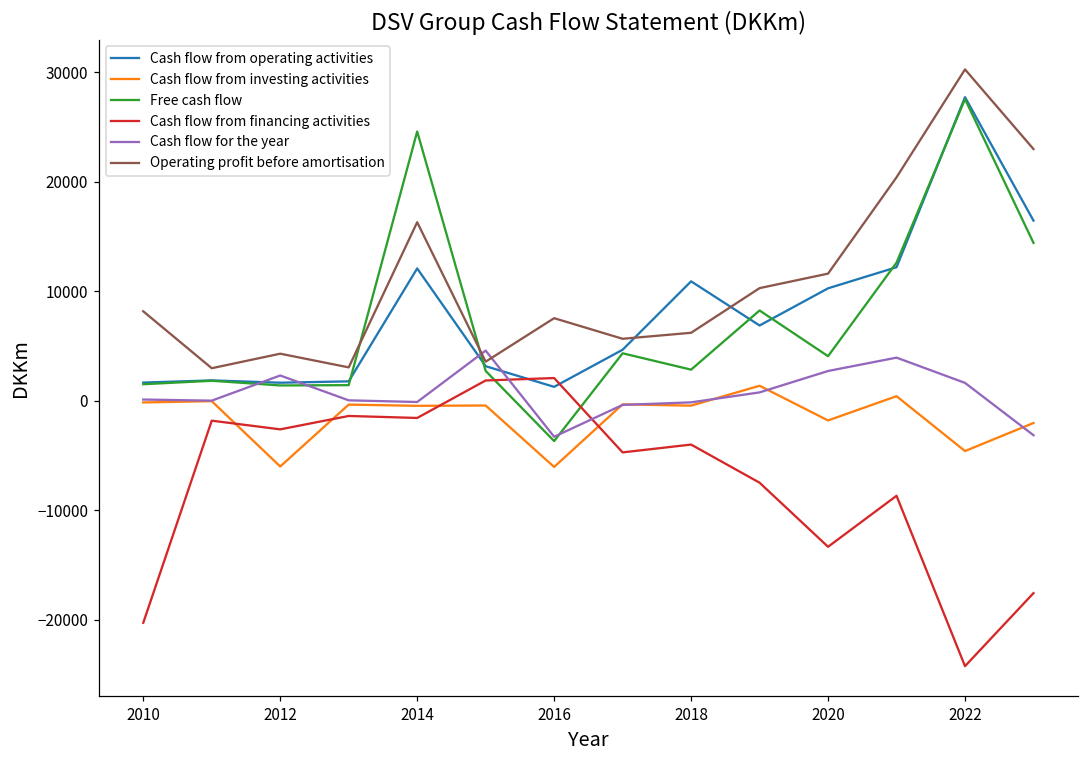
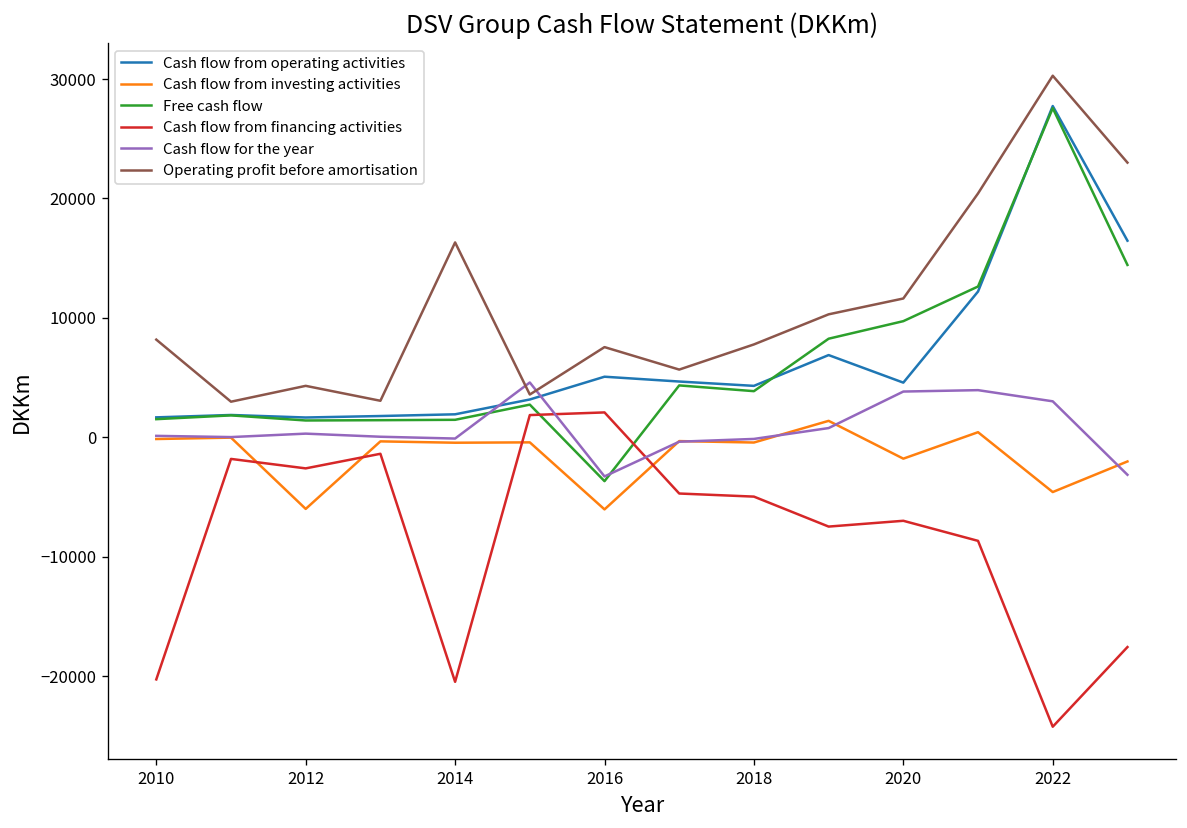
Cash flow for the year, 2012: 2000 -> 0
Cash flow from operating activities, 2014: 12000 -> 2000
Free cash flow, 2014: 25000 -> 1000
Cash flow from financing activities, 2014: -2000 -> -20000
Cash flow from operating activities, 2016: 1000 -> 5000
Cash flow from operating activities, 2018: 11000 -> 4000
Free cash flow, 2018: 3000 -> 4000
Cash flow from financing activities, 2018: -4000 -> -5000
Operating profit before amortisation, 2018: 6000 -> 8000
Cash flow from operating activities, 2020: 10000 -> 5000
Free cash flow, 2020: 4000 -> 10000
Cash flow from financing activities, 2020: -13000 -> -7000
Cash flow for the year, 2020: 3000 -> 4000
Cash flow for the year, 2022: 2000 -> 3000
